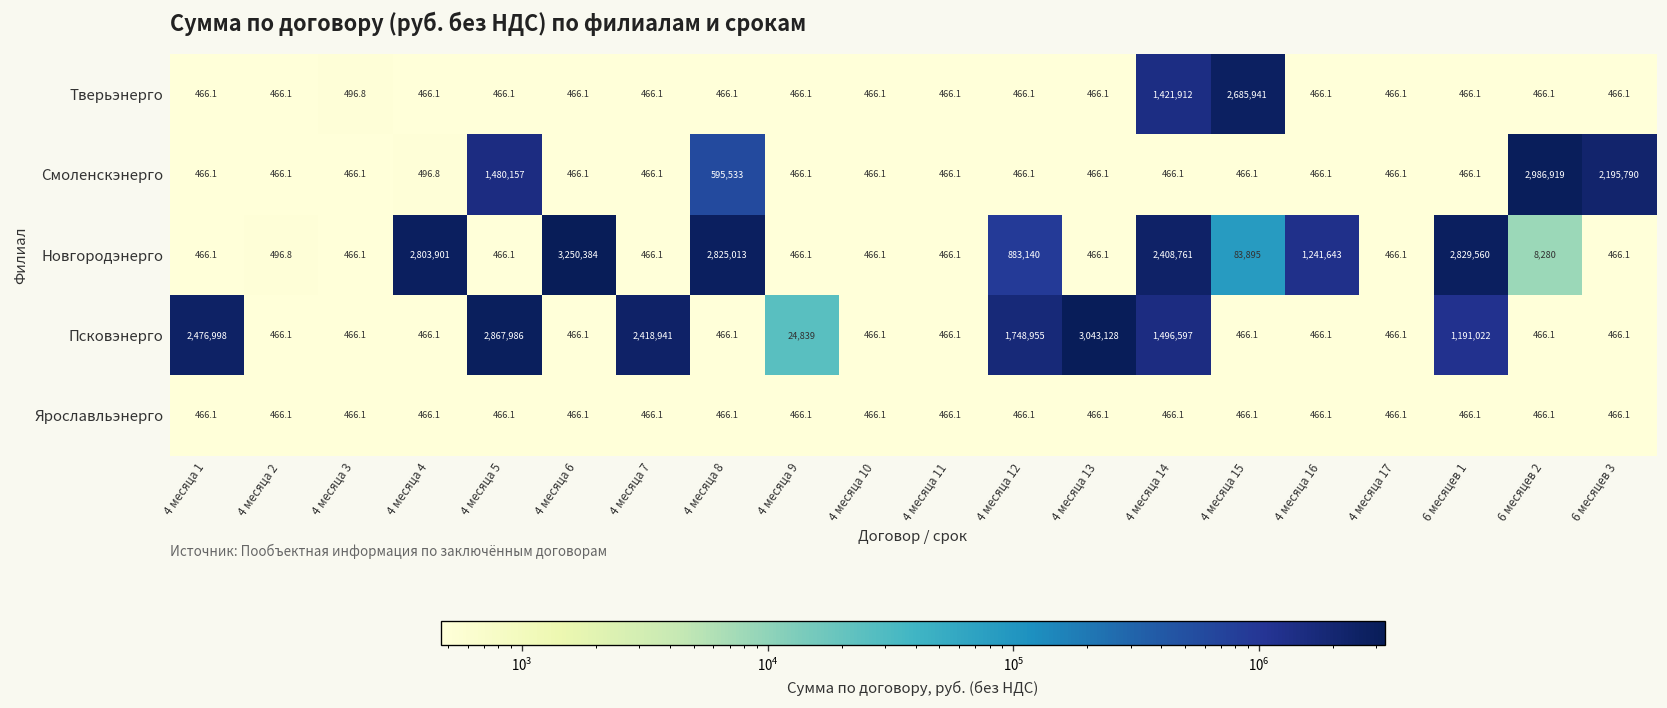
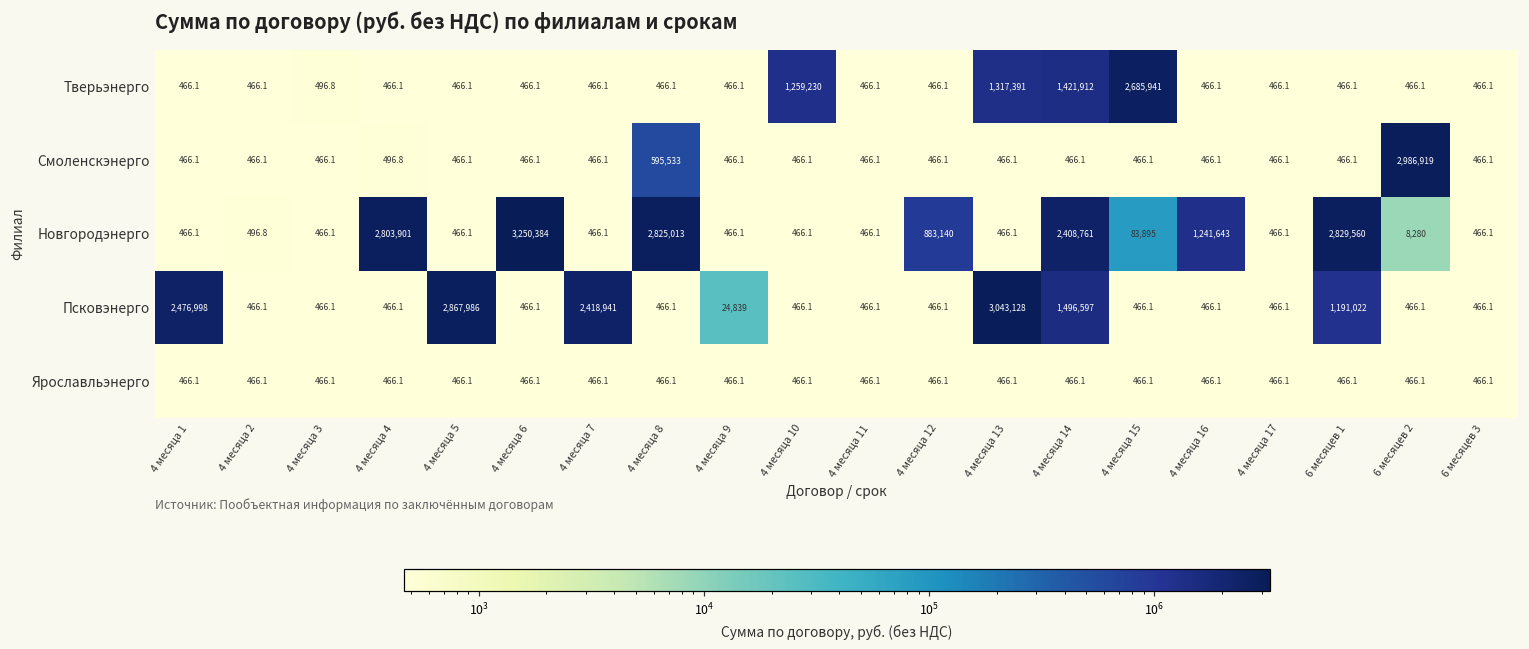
Тверьэнерго, 4 месяца 10: 466.1 -> 1,259,230
Тверьэнерго, 4 месяца 13: 466.1 -> 1,317,391
Смоленскэнерго, 4 месяца 5: 1,480,157 -> 466.1
Смоленскэнерго, 6 месяцев 3: 2,195,790 -> 466.1
Псковэнерго, 4 месяца 12: 1,748,955 -> 466.1
